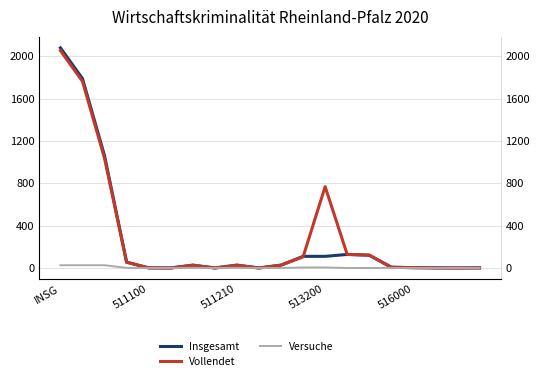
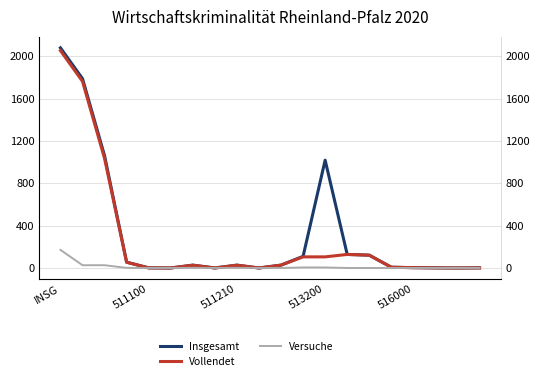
Versuche, INSG: 30 -> 170
Insgesamt, 513200: 110 -> 1020
Vollendet, 513200: 770 -> 110
